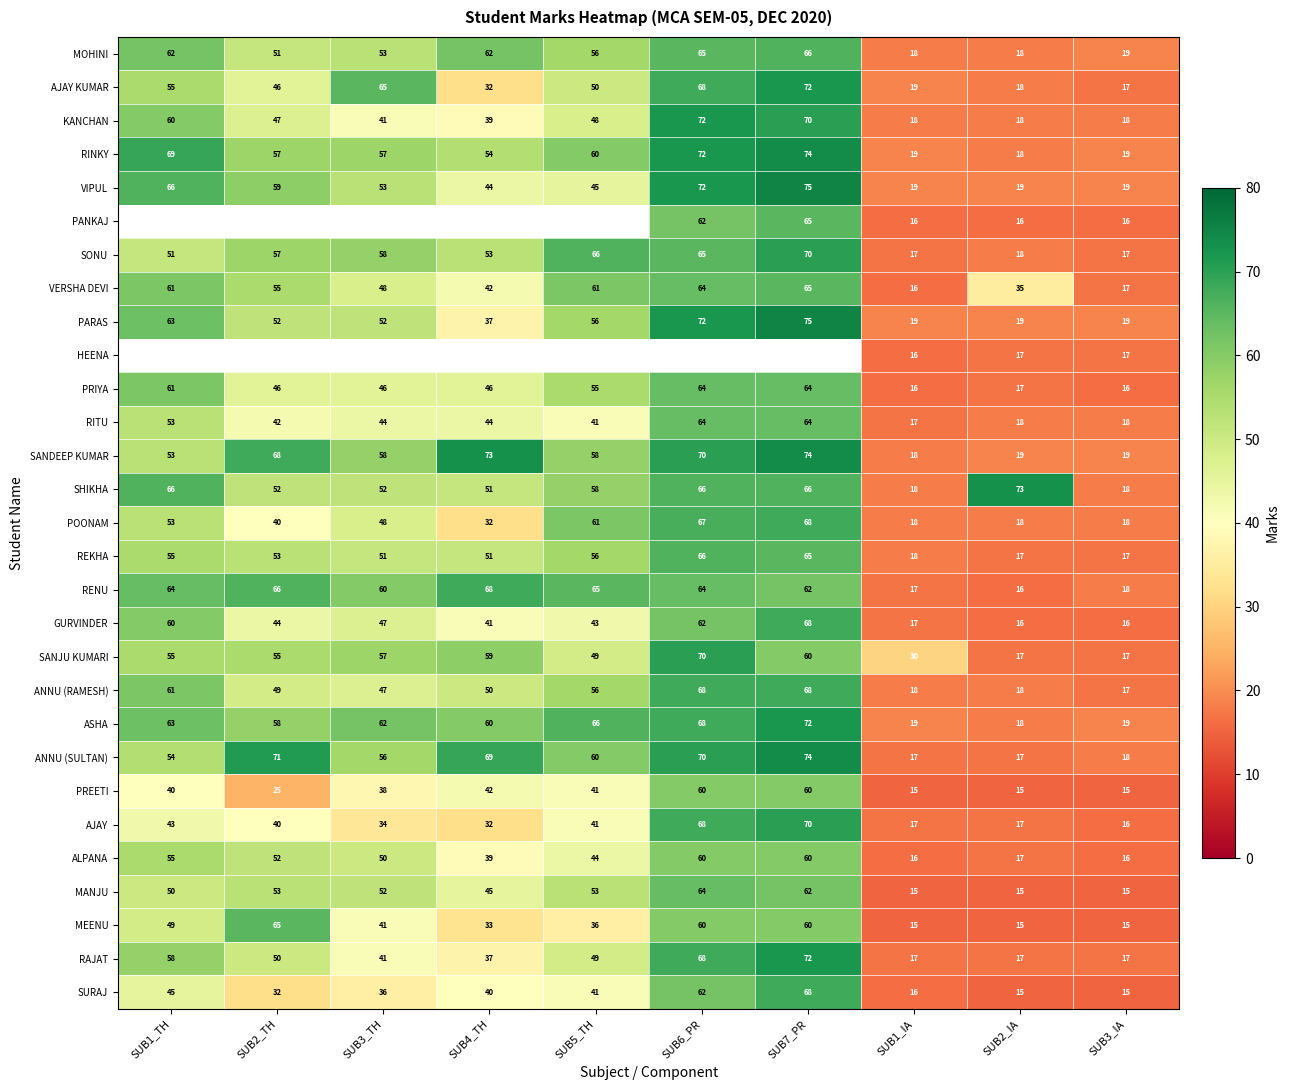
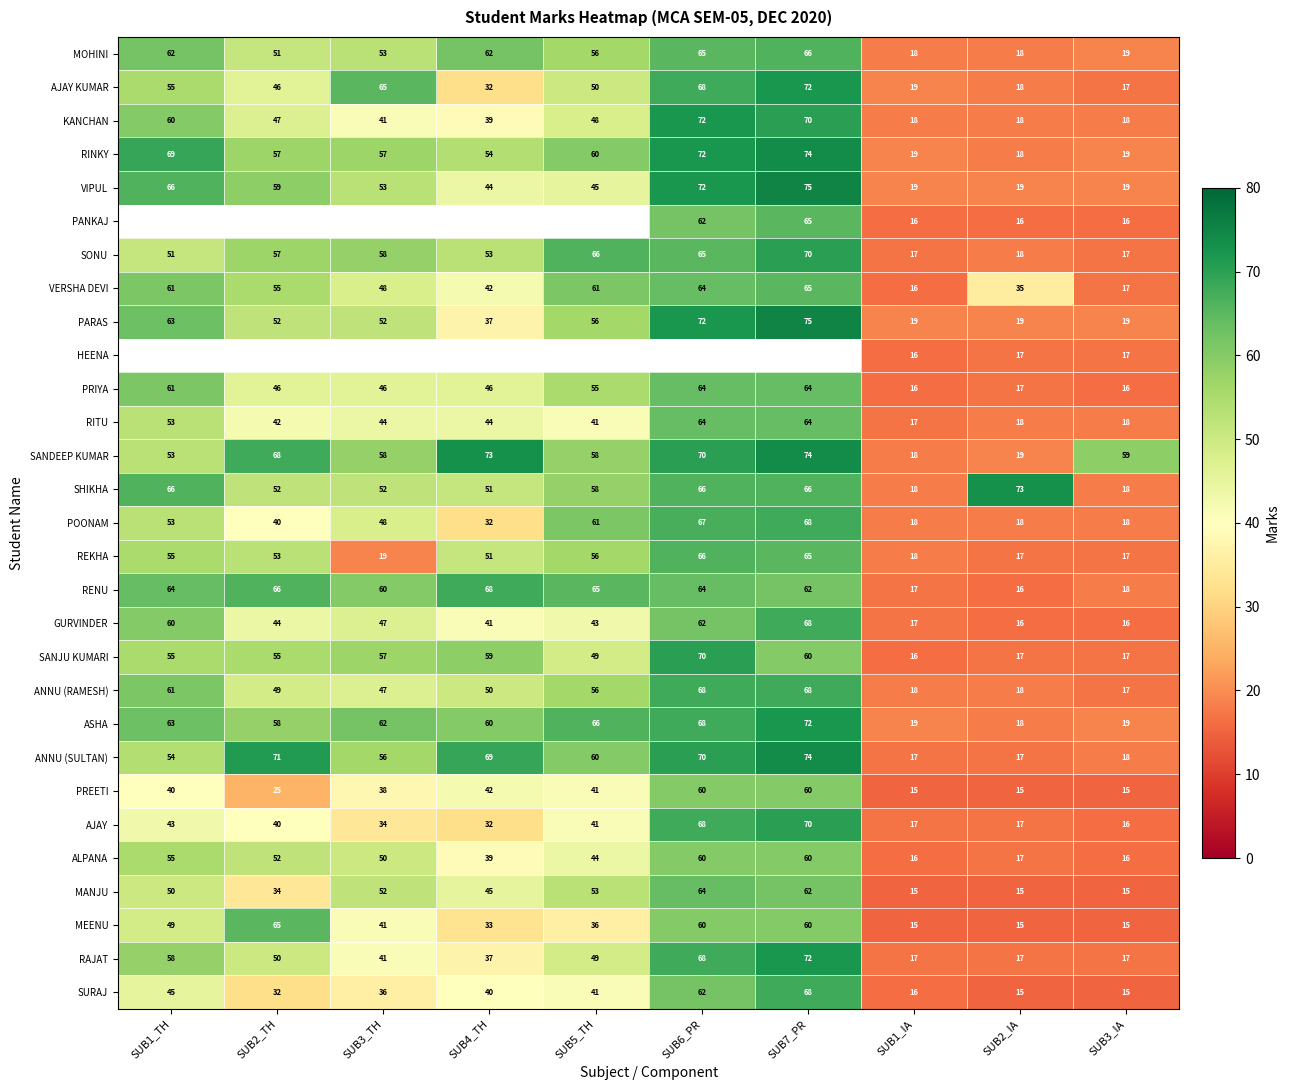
SANDEEP KUMAR, SUB3_IA: 19 -> 59
REKHA, SUB3_TH: 51 -> 19
SANJU KUMARI, SUB1_IA: 30 -> 16
MANJU, SUB2_TH: 53 -> 34
